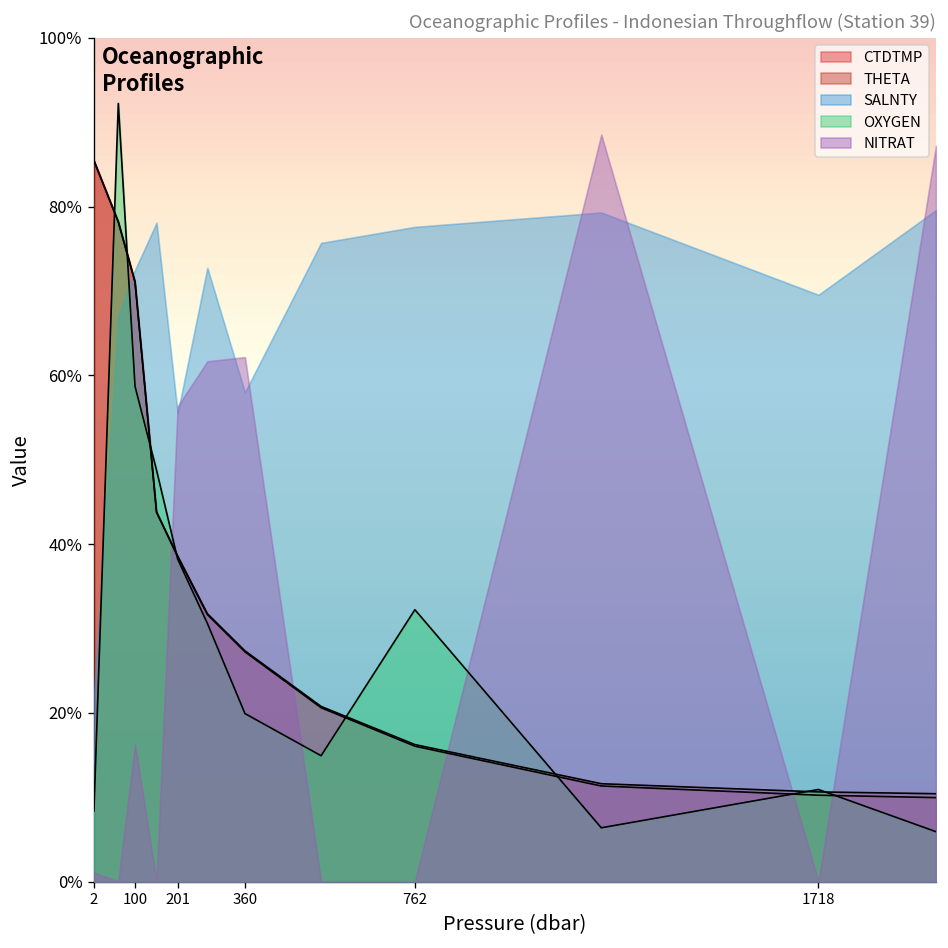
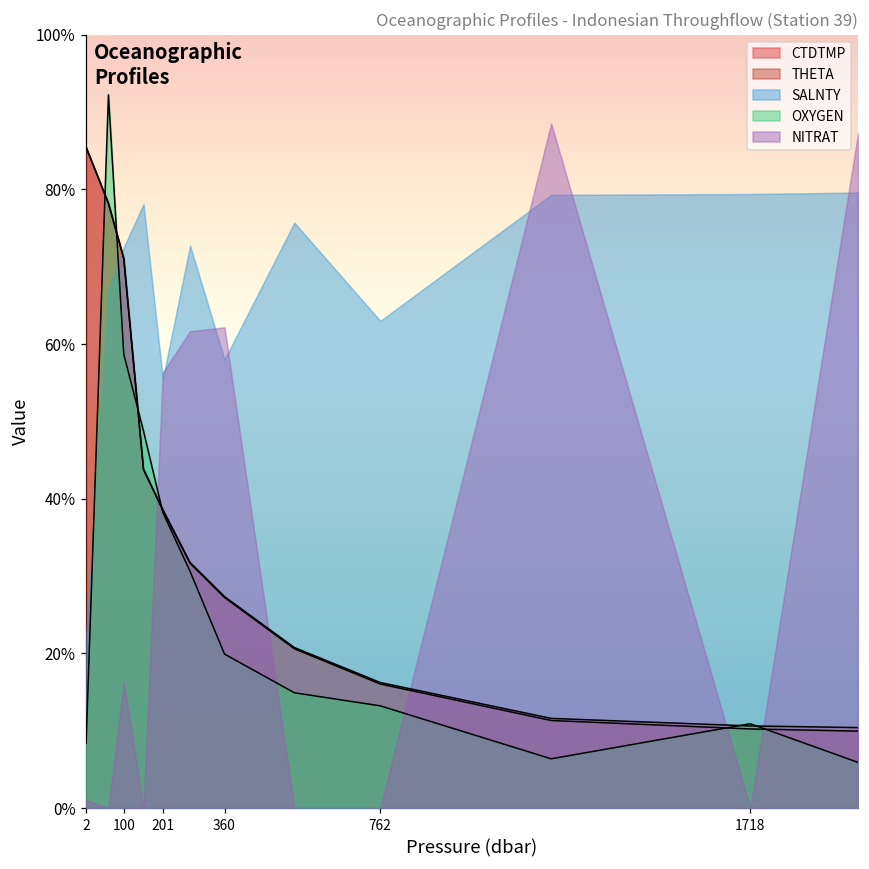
SALNTY, 762: 78% -> 63%
OXYGEN, 762: 32% -> 13%
SALNTY, 1718: 70% -> 79%
